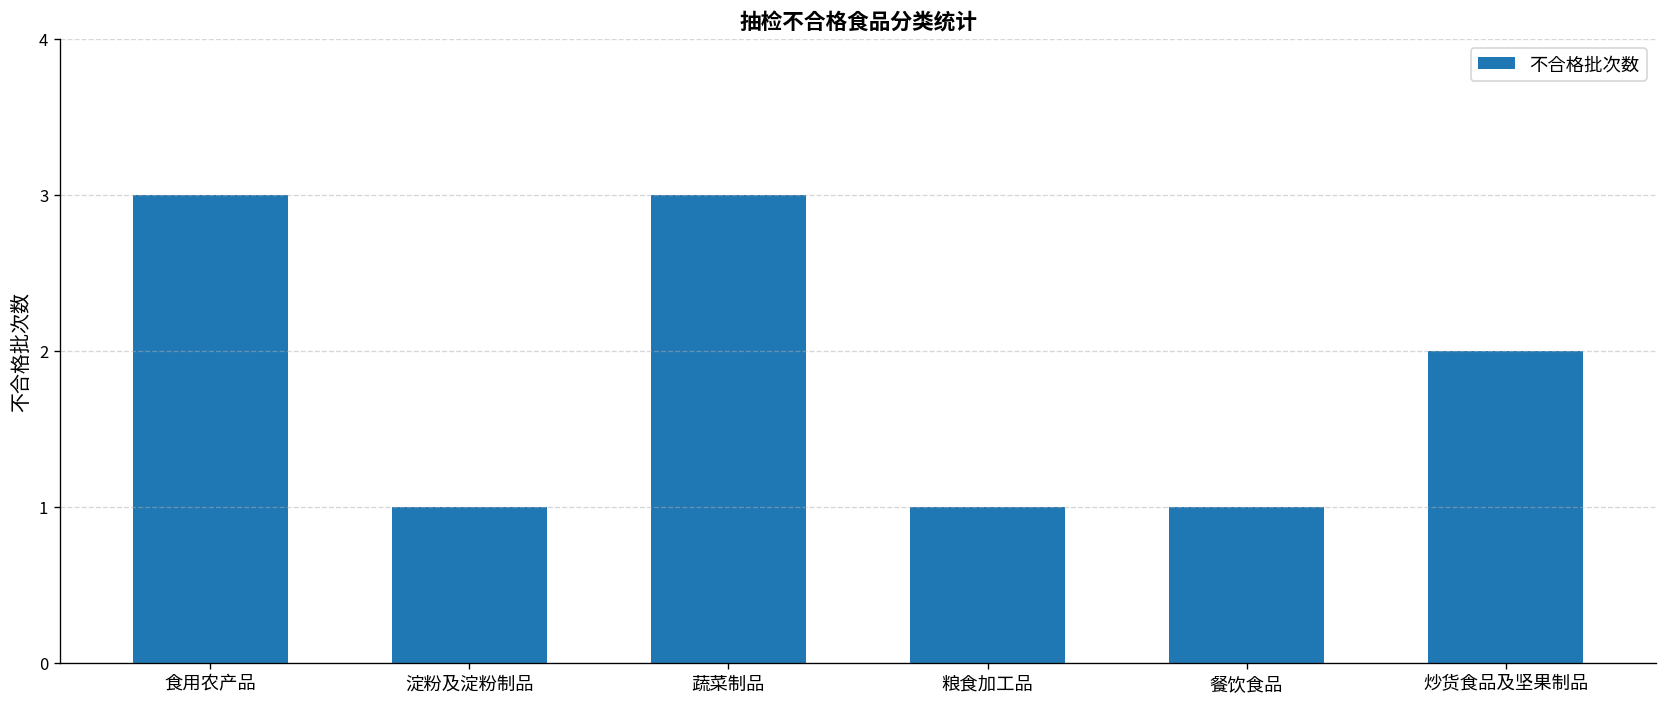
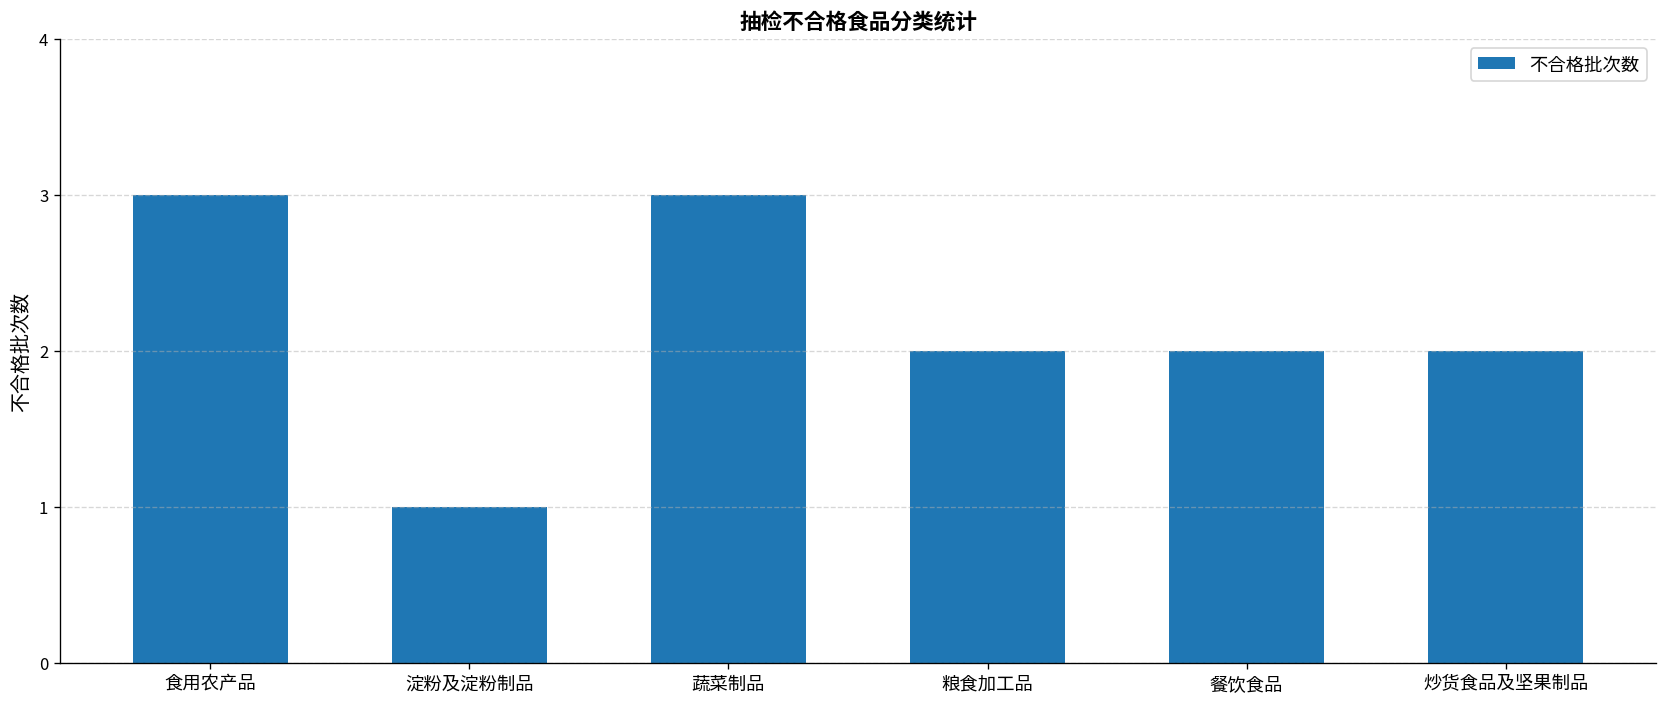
粮食加工品: 1 -> 2
餐饮食品: 1 -> 2
